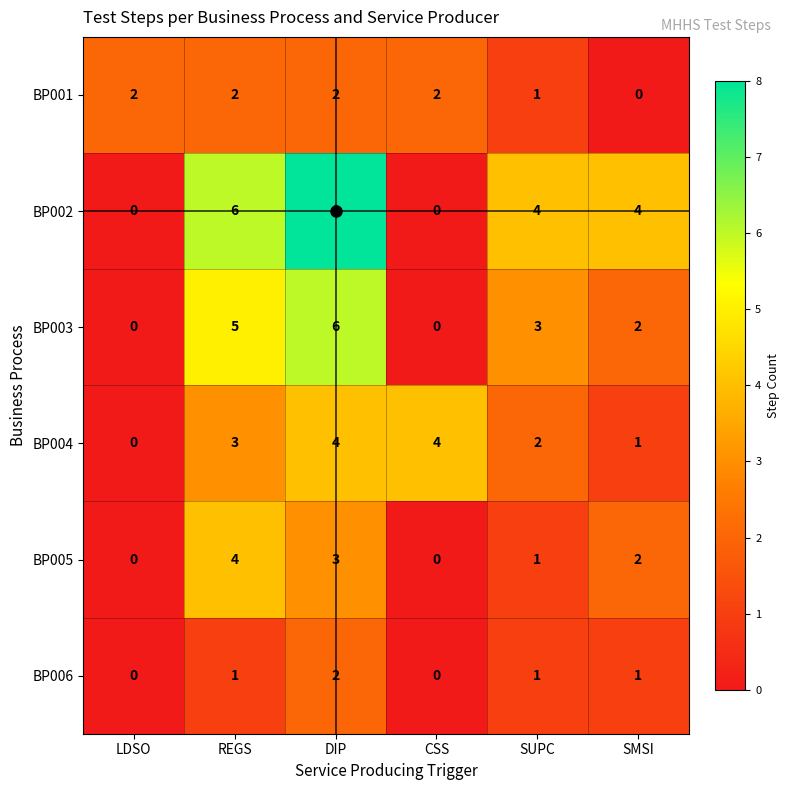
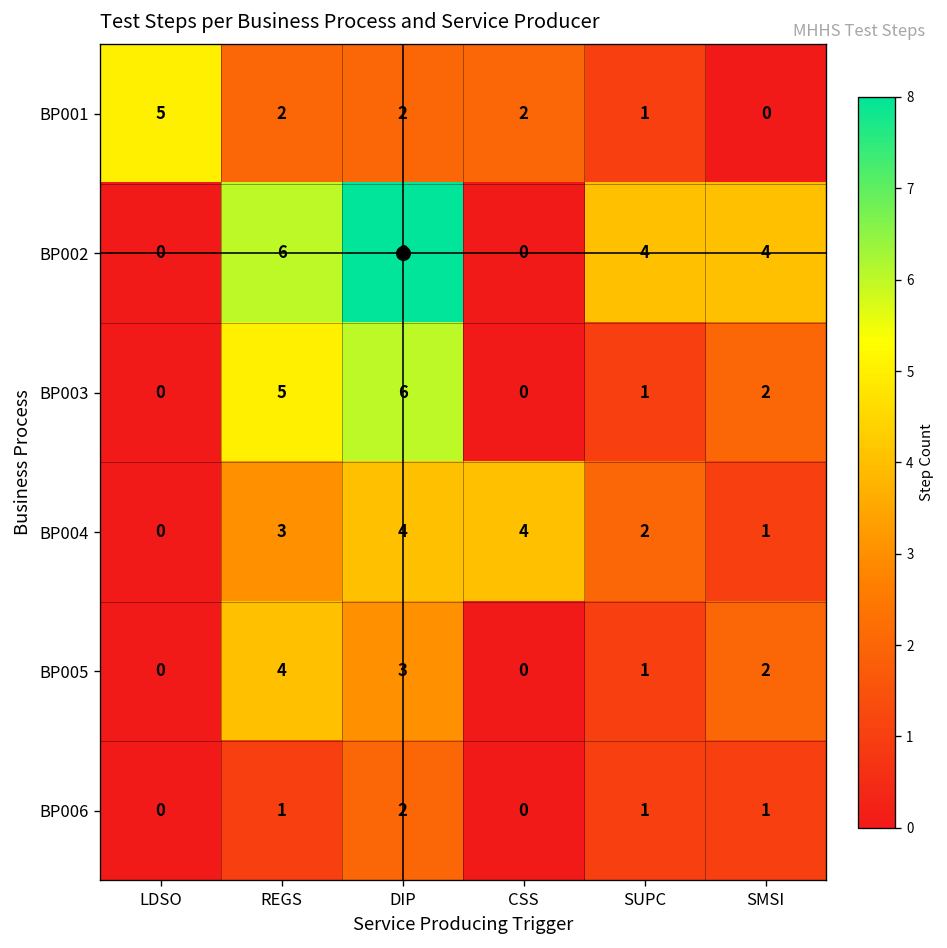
BP001, LDSO: 2 -> 5
BP003, SUPC: 3 -> 1
